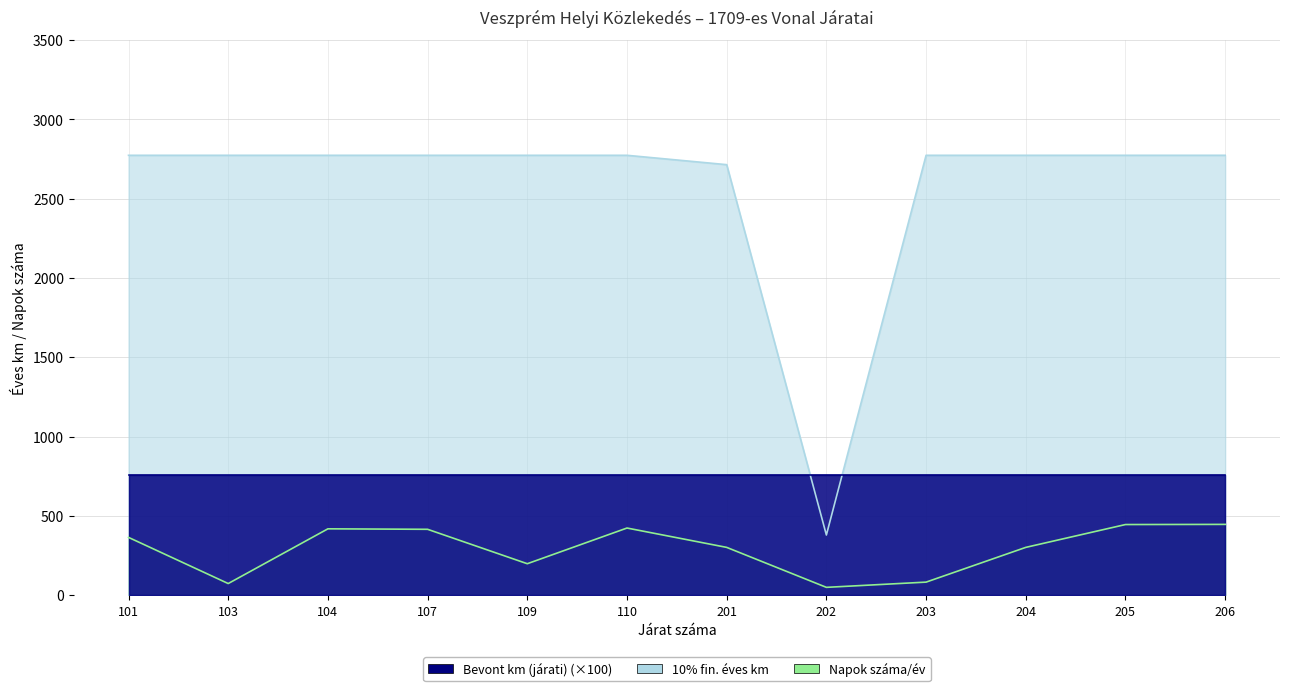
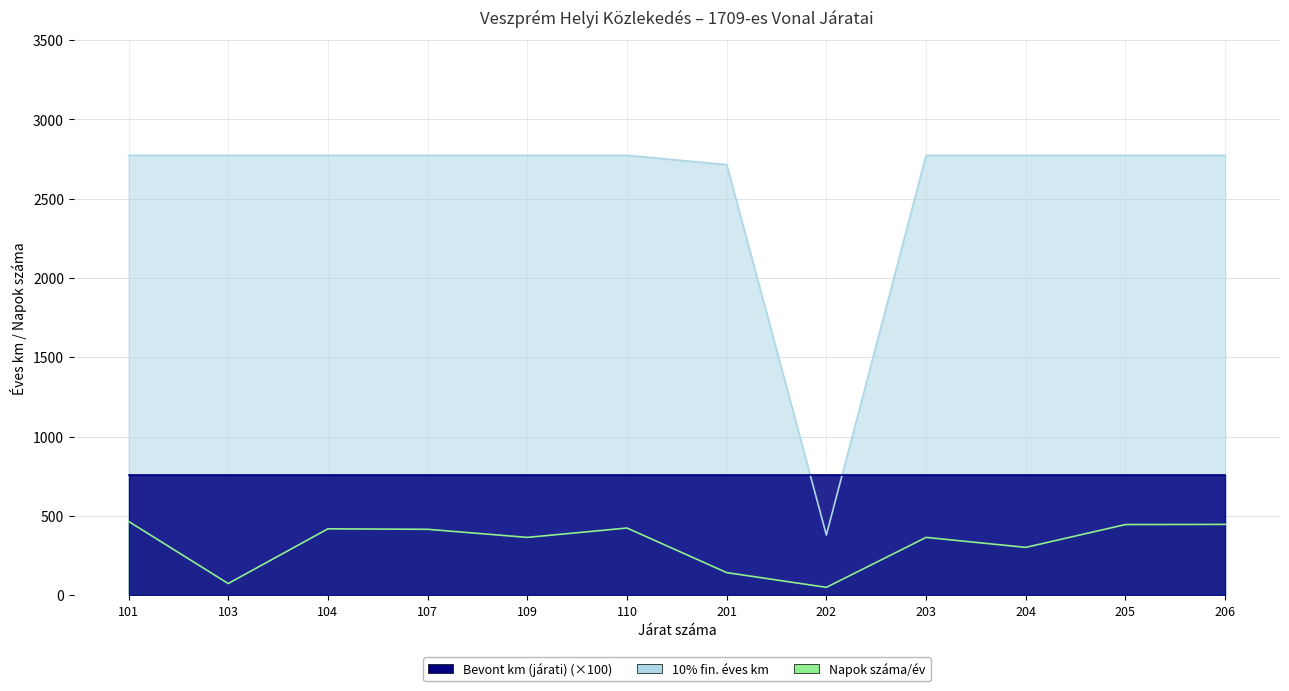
Napok száma/év, 101: 370 -> 470
Napok száma/év, 109: 200 -> 370
Napok száma/év, 201: 300 -> 140
Napok száma/év, 203: 80 -> 370
